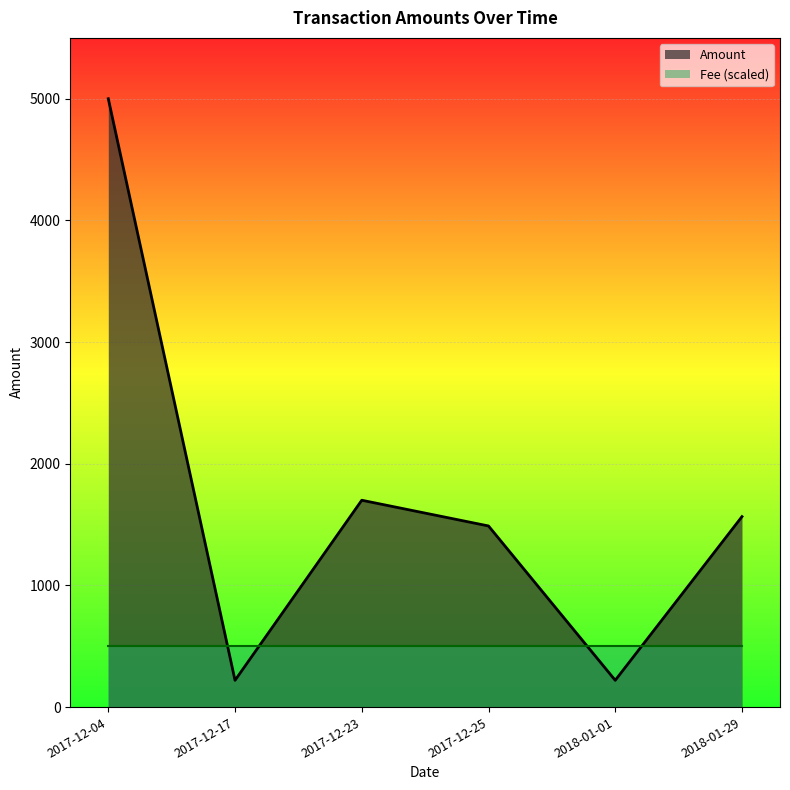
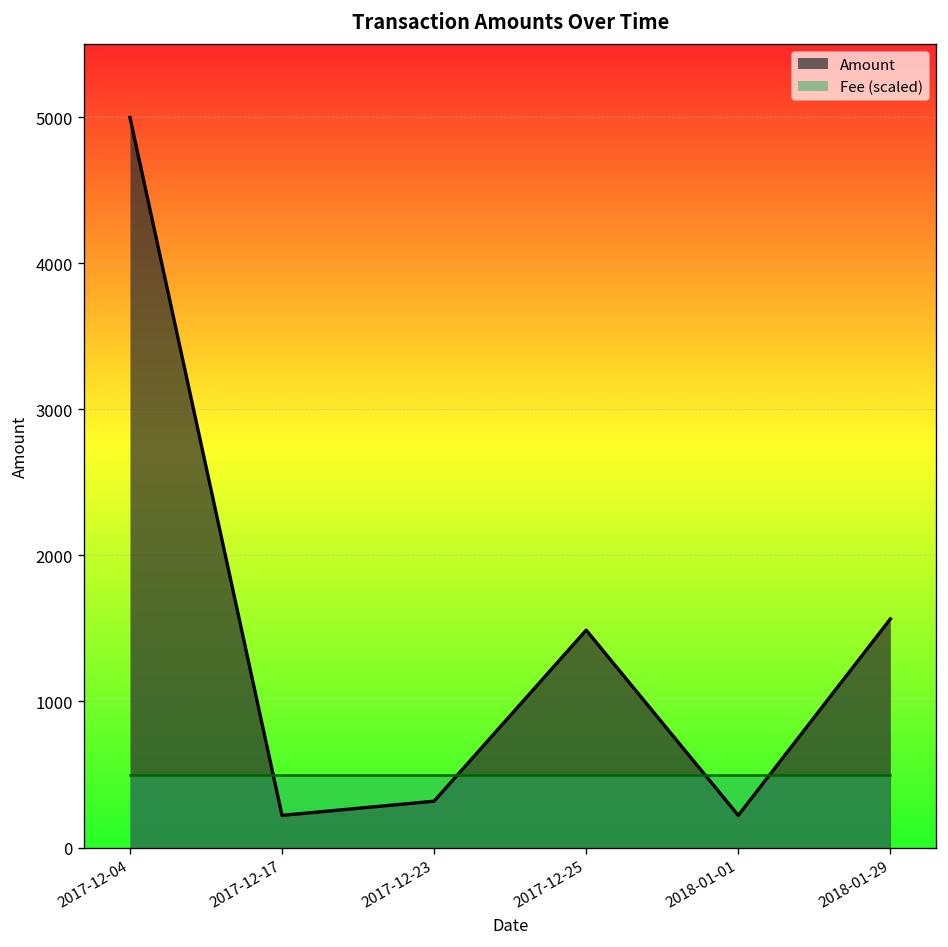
Amount, 2017-12-23: 1700 -> 320
